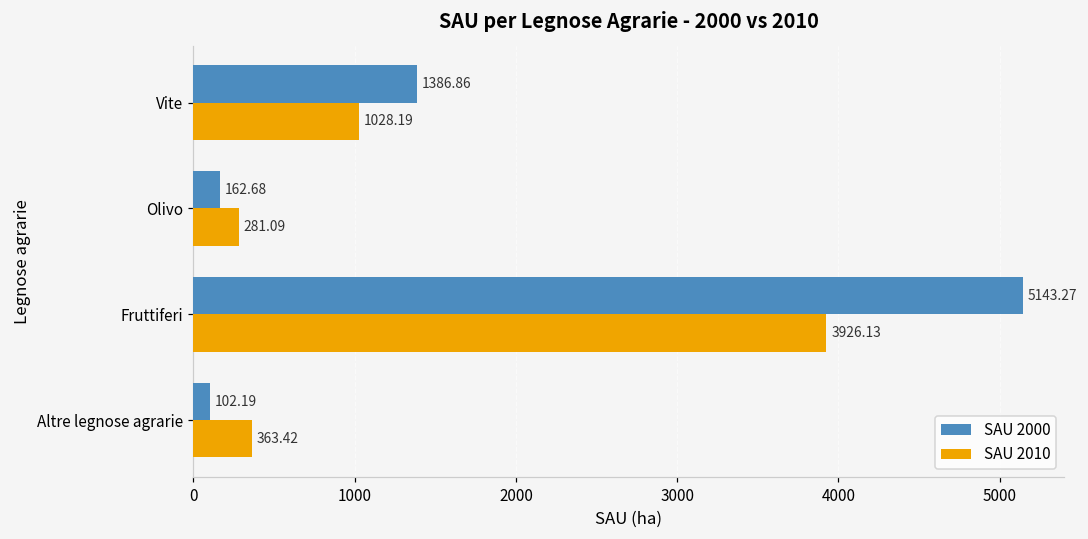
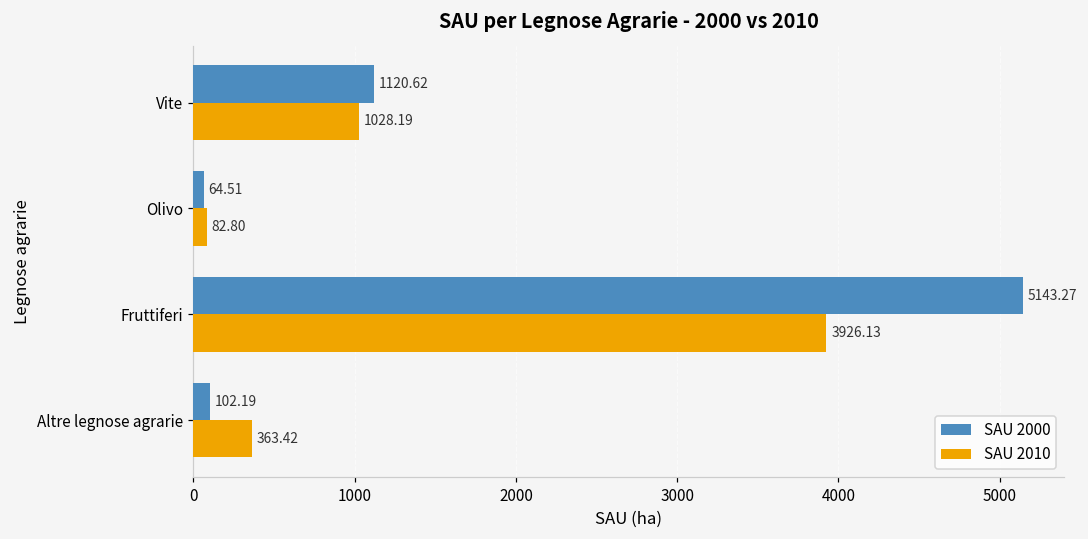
SAU 2000, Vite: 1386.86 -> 1120.62
SAU 2000, Olivo: 162.68 -> 64.51
SAU 2010, Olivo: 281.09 -> 82.80
